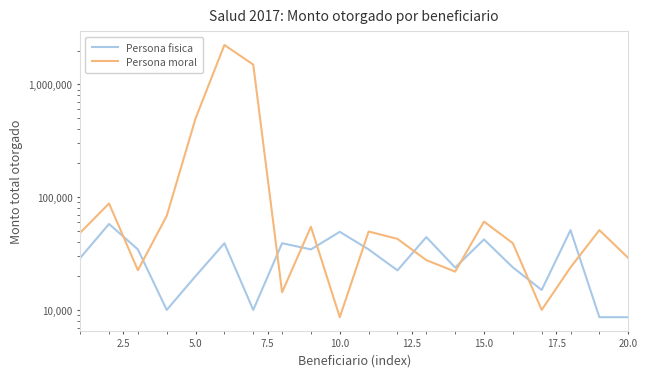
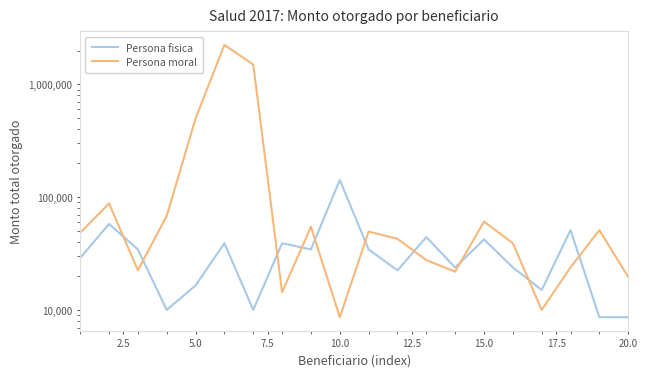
Persona fisica, 5.0: 20,000 -> 17,000
Persona fisica, 10.0: 50,000 -> 140,000
Persona moral, 20.0: 29,000 -> 20,000
